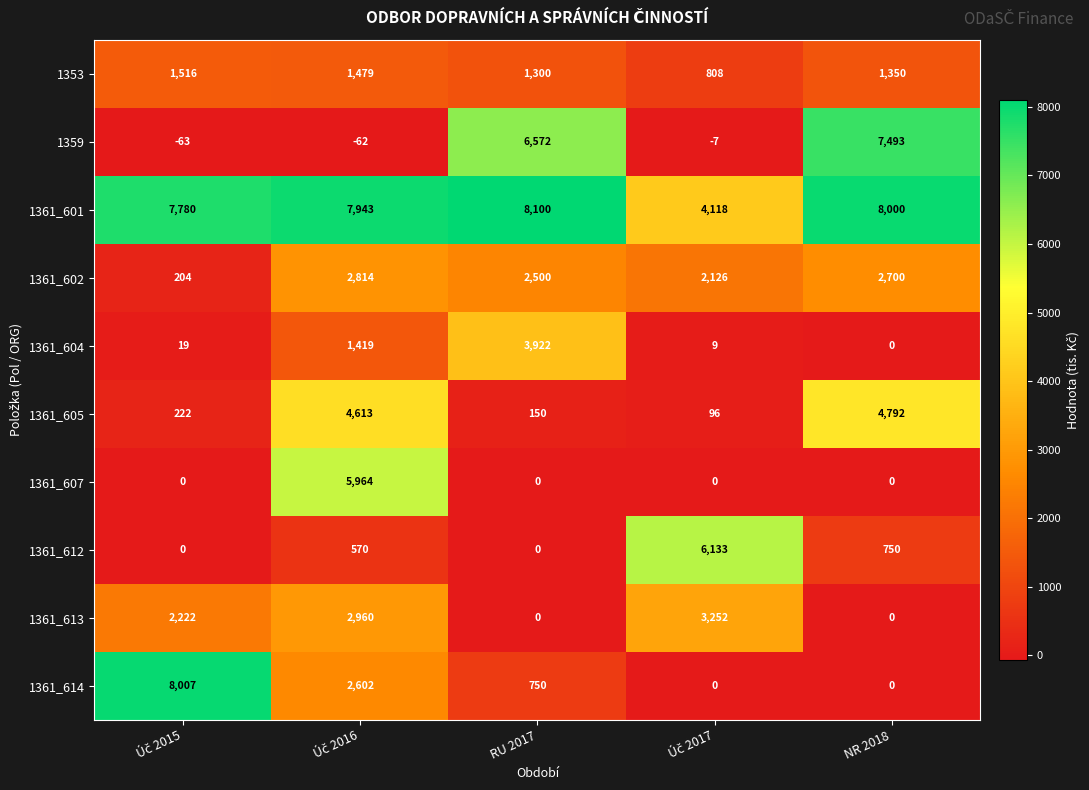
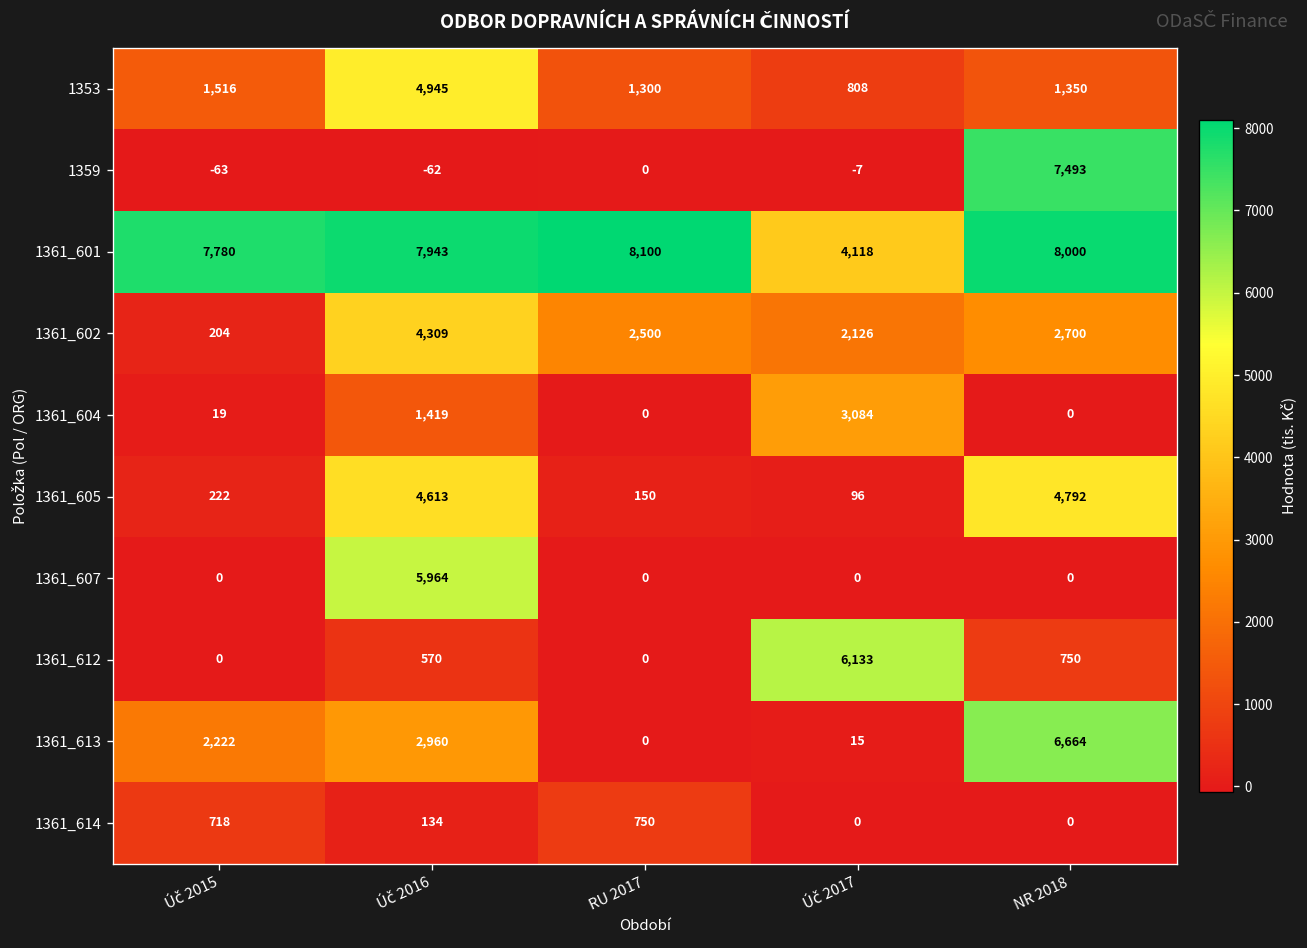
1353, Úč 2016: 1,479 -> 4,945
1359, RU 2017: 6,572 -> 0
1361_602, Úč 2016: 2,814 -> 4,309
1361_604, RU 2017: 3,922 -> 0
1361_604, Úč 2017: 9 -> 3,084
1361_613, Úč 2017: 3,252 -> 15
1361_613, NR 2018: 0 -> 6,664
1361_614, Úč 2015: 8,007 -> 718
1361_614, Úč 2016: 2,602 -> 134
